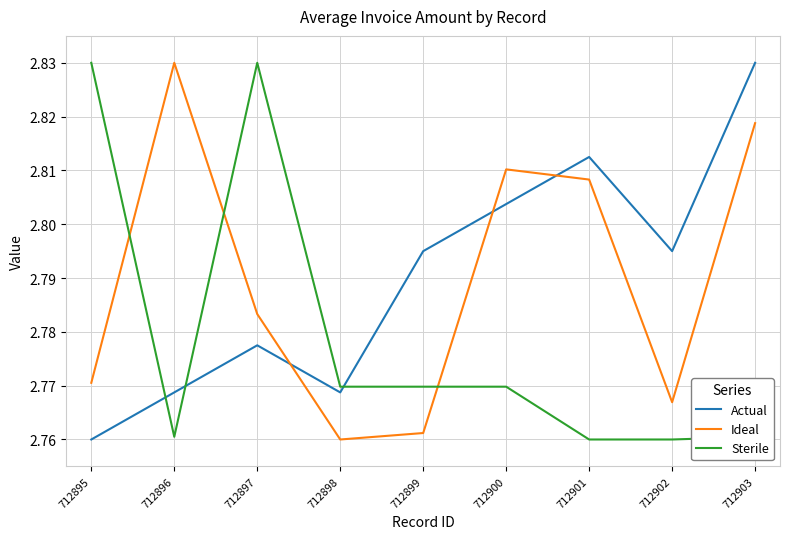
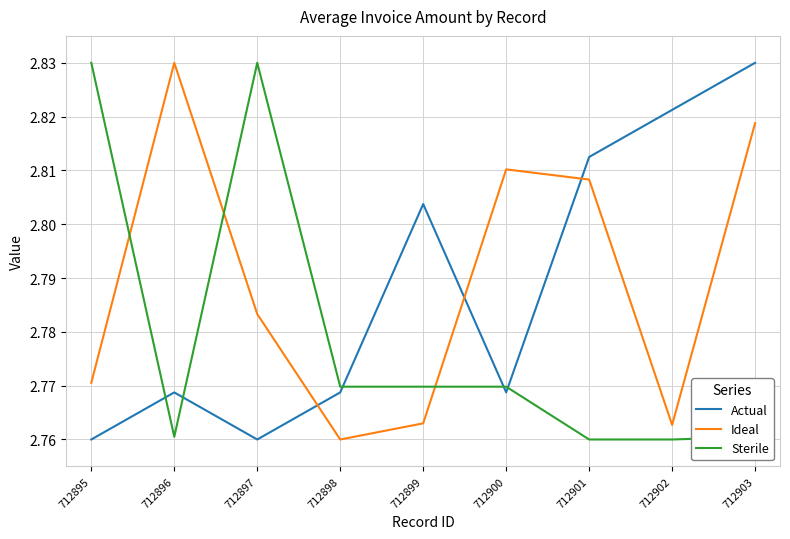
Actual, 712897: 2.778 -> 2.760
Actual, 712899: 2.795 -> 2.804
Ideal, 712899: 2.761 -> 2.763
Actual, 712900: 2.804 -> 2.769
Actual, 712902: 2.795 -> 2.821
Ideal, 712902: 2.767 -> 2.763
